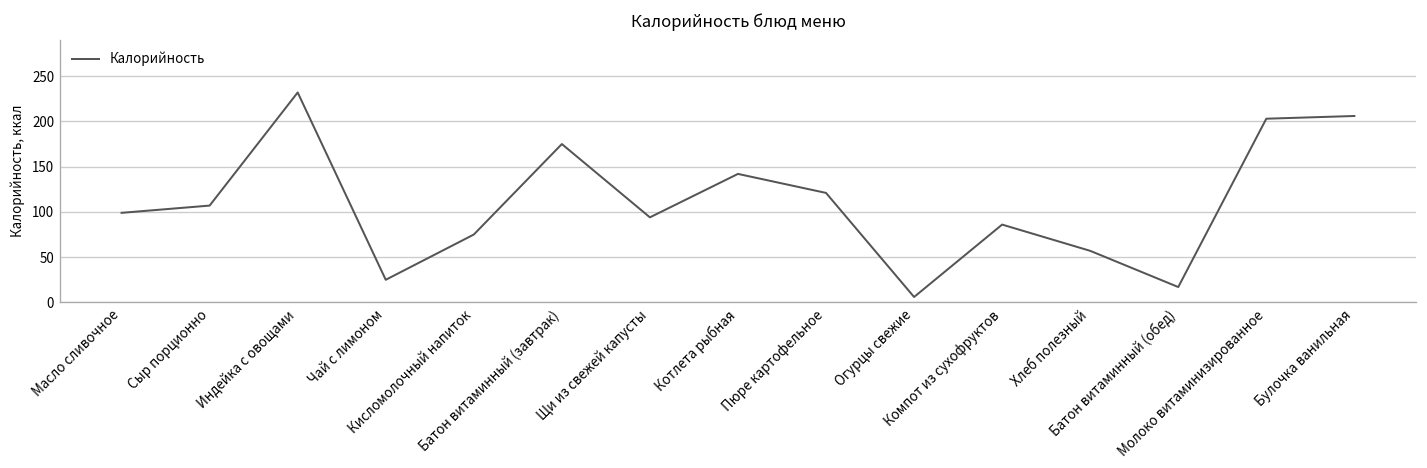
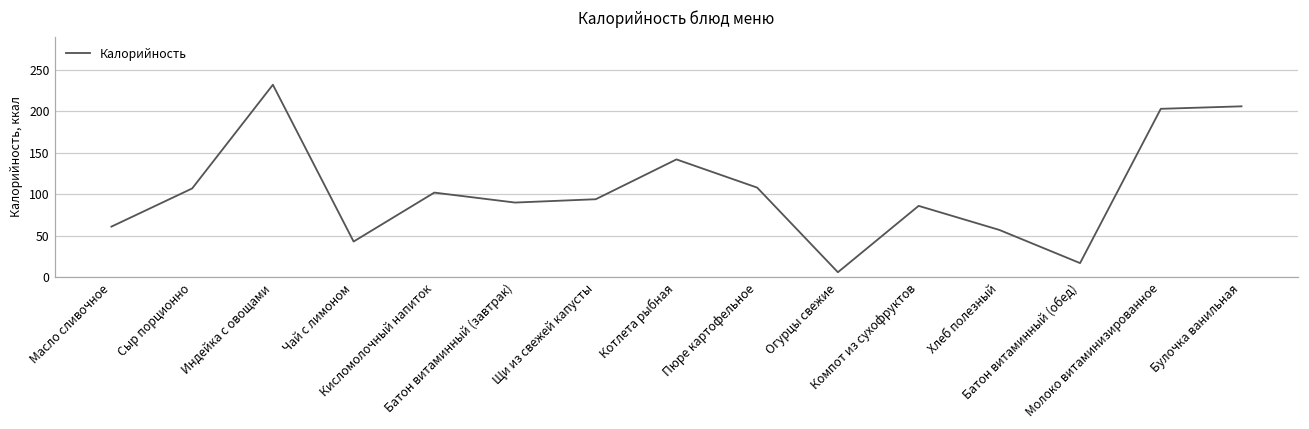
Масло сливочное: 100 -> 60
Чай с лимоном: 30 -> 40
Кисломолочный напиток: 80 -> 100
Батон витаминный (завтрак): 180 -> 90
Пюре картофельное: 120 -> 110
